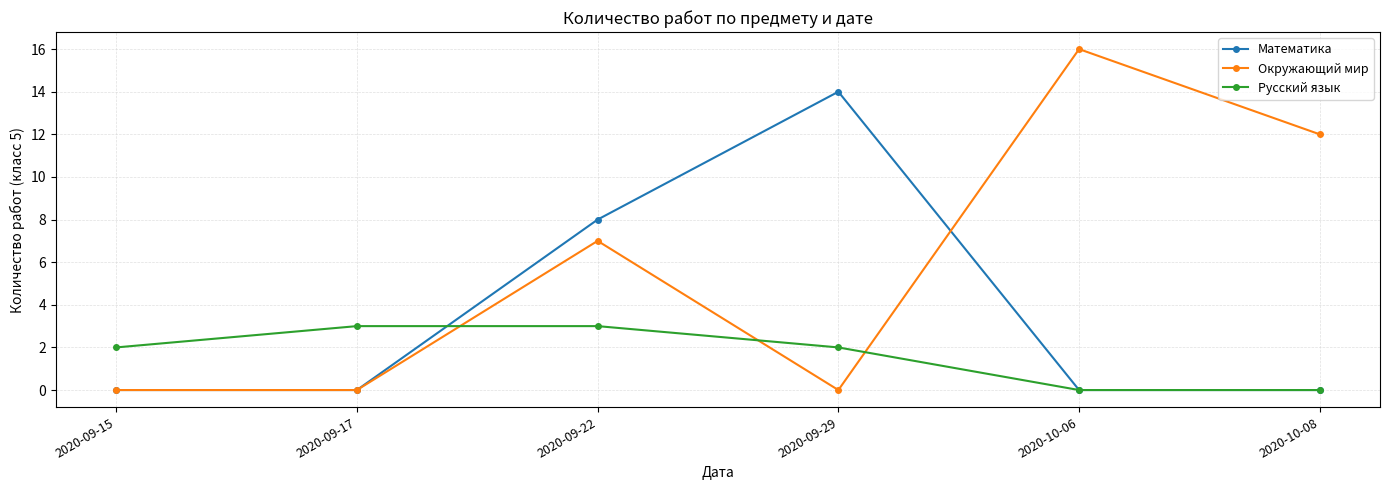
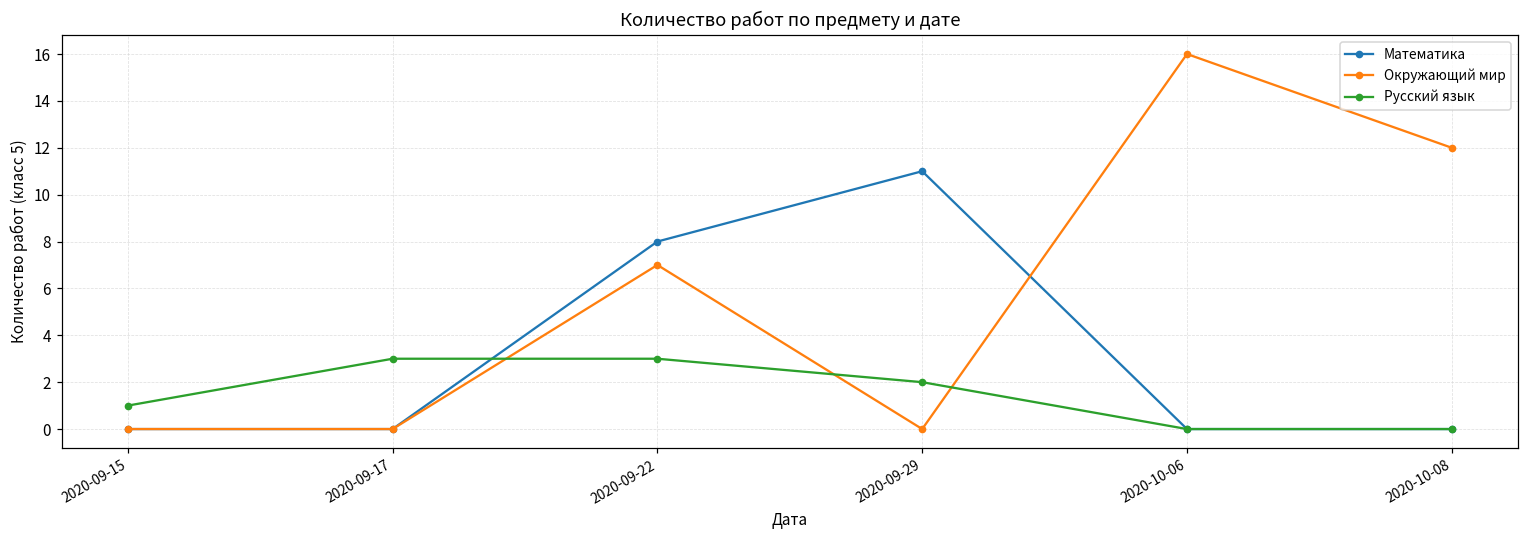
Русский язык, 2020-09-15: 2 -> 1
Математика, 2020-09-29: 14 -> 11
